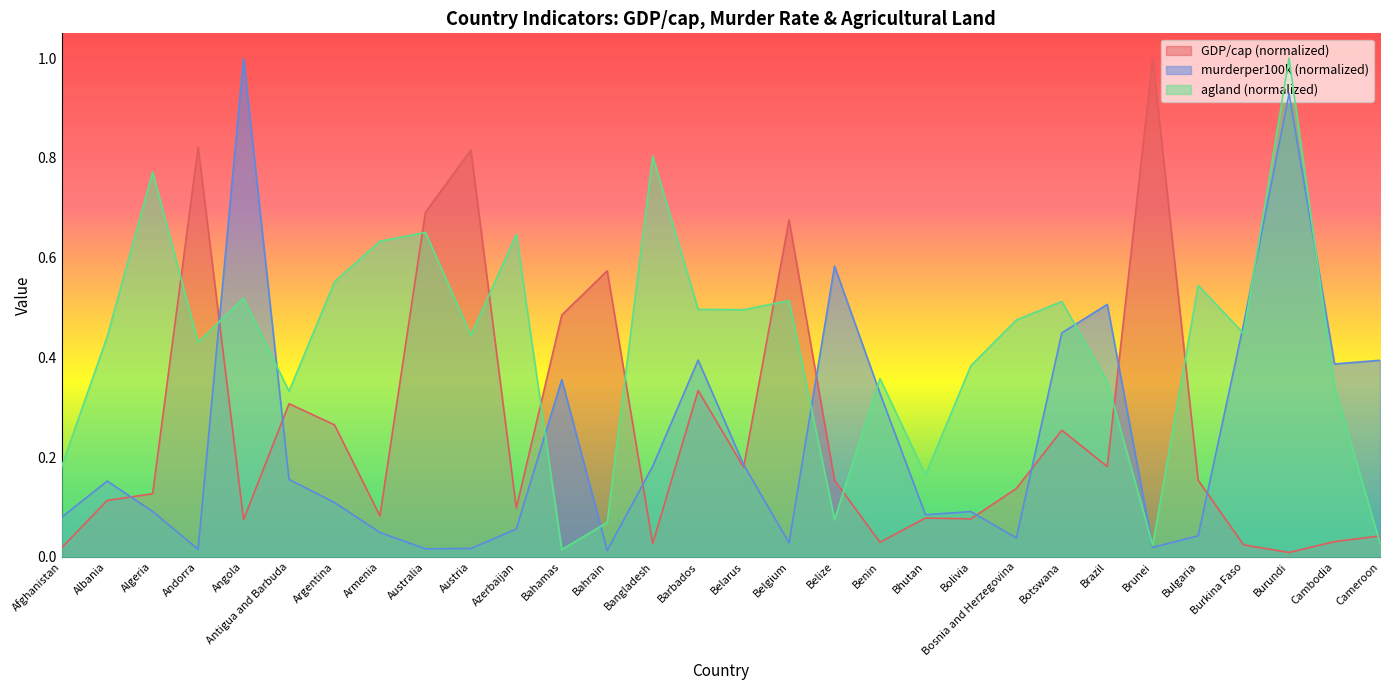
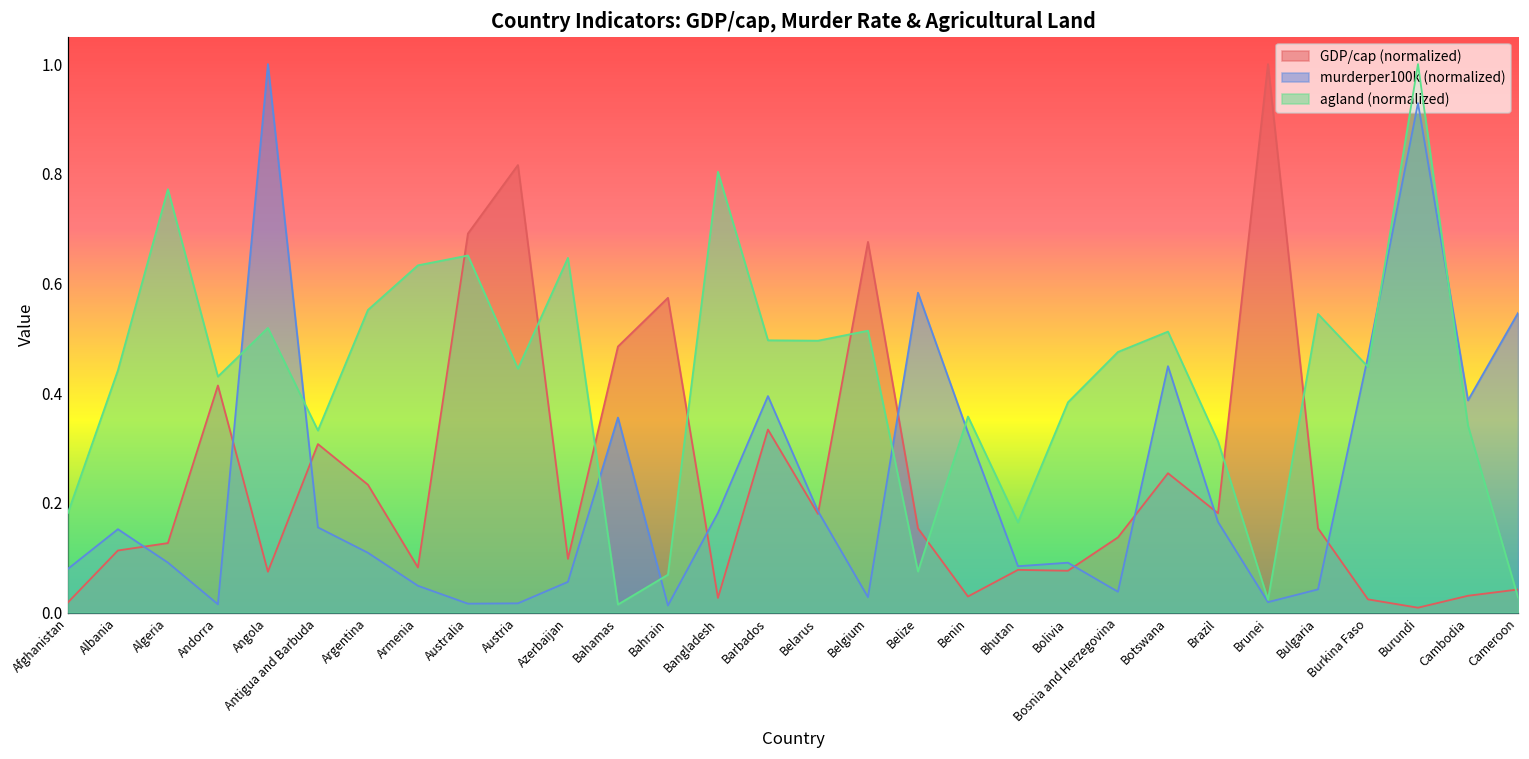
GDP/cap (normalized), Andorra: 0.82 -> 0.41
GDP/cap (normalized), Argentina: 0.26 -> 0.23
murderper100k (normalized), Brazil: 0.51 -> 0.17
agland (normalized), Brazil: 0.35 -> 0.31
murderper100k (normalized), Cameroon: 0.39 -> 0.55
